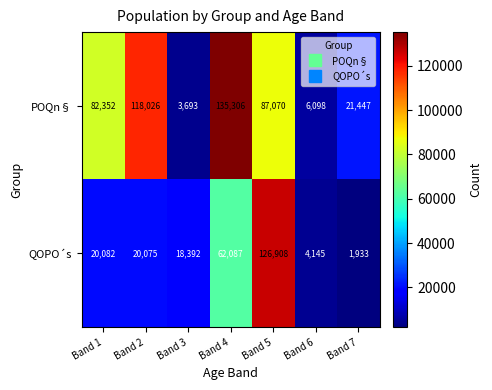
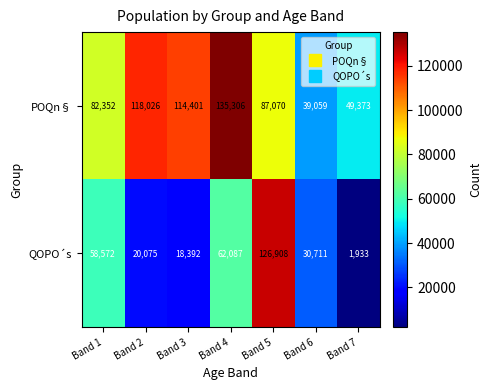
POQn§, Band 3: 3,693 -> 114,401
POQn§, Band 6: 6,098 -> 39,059
POQn§, Band 7: 21,447 -> 49,373
QOPO´s, Band 1: 20,082 -> 58,572
QOPO´s, Band 6: 4,145 -> 30,711
